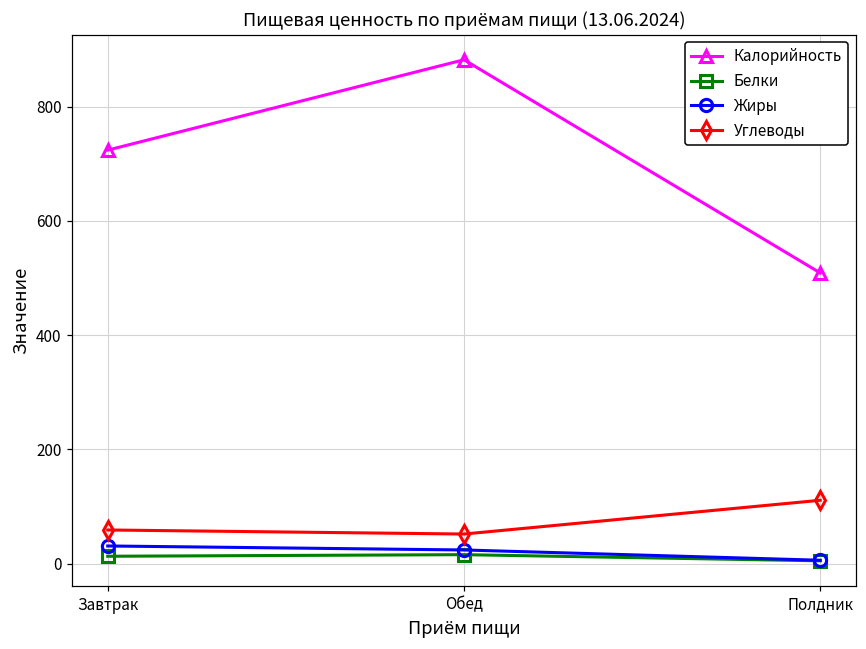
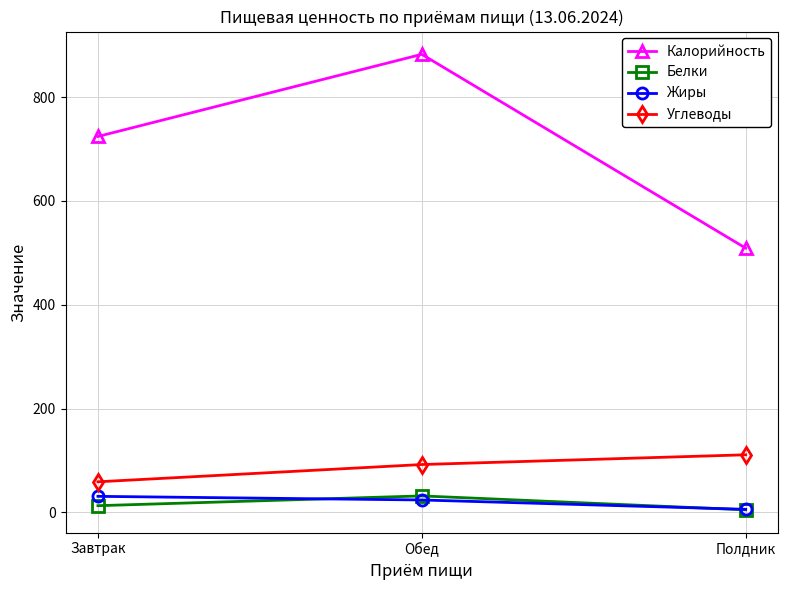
Белки, Обед: 20 -> 30
Углеводы, Обед: 50 -> 90
